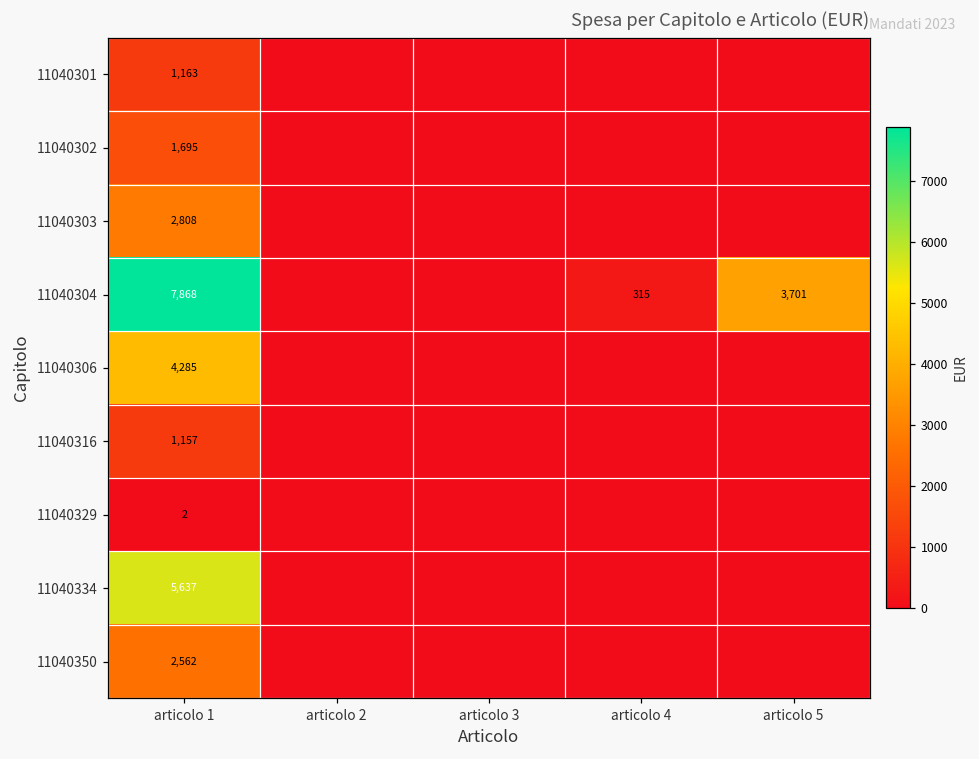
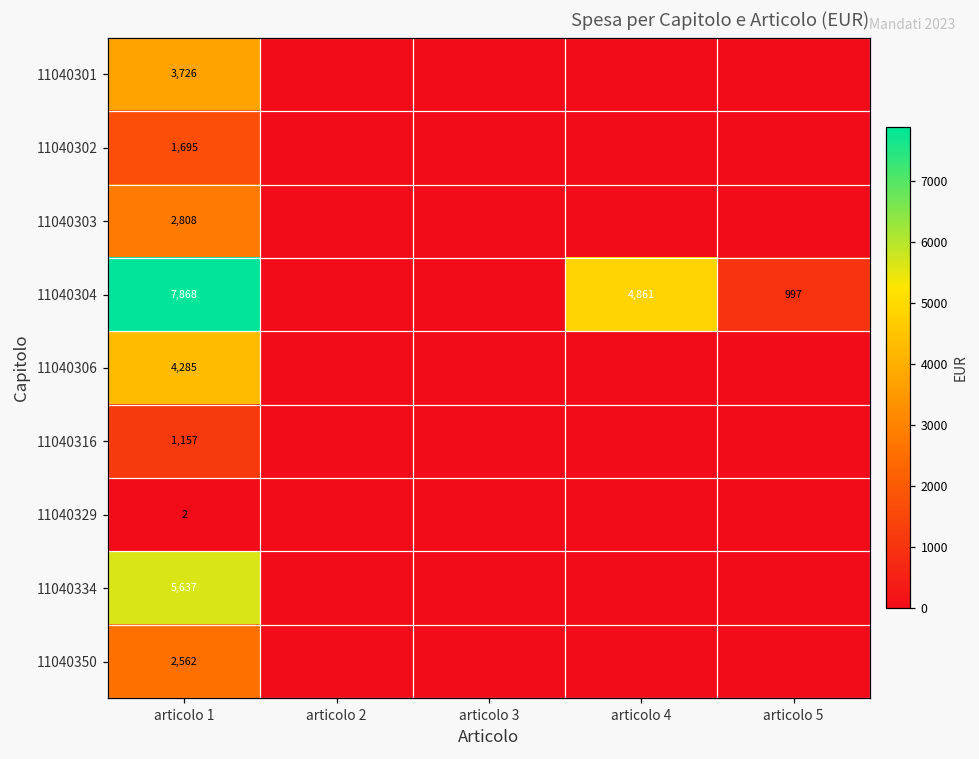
11040301, articolo 1: 1,163 -> 3,726
11040304, articolo 4: 315 -> 4,861
11040304, articolo 5: 3,701 -> 997
